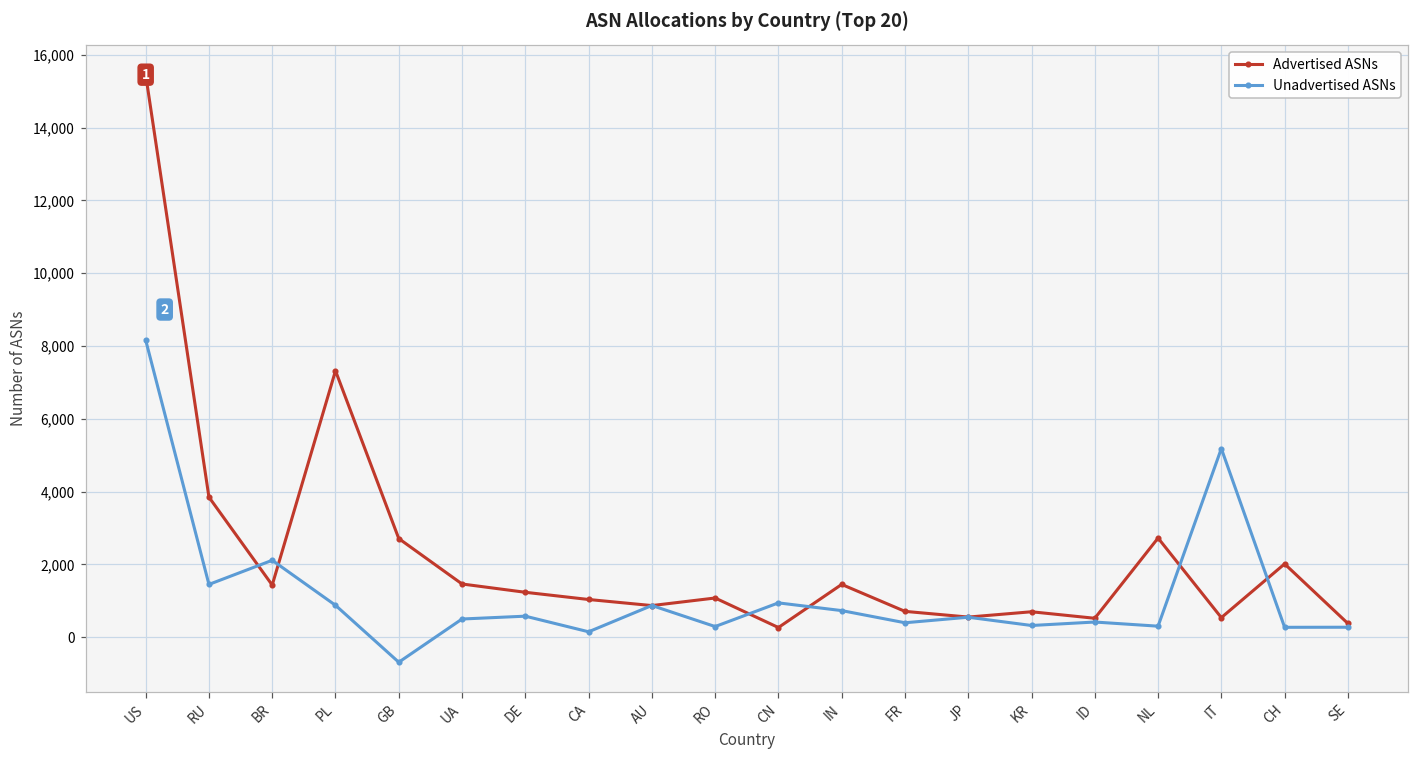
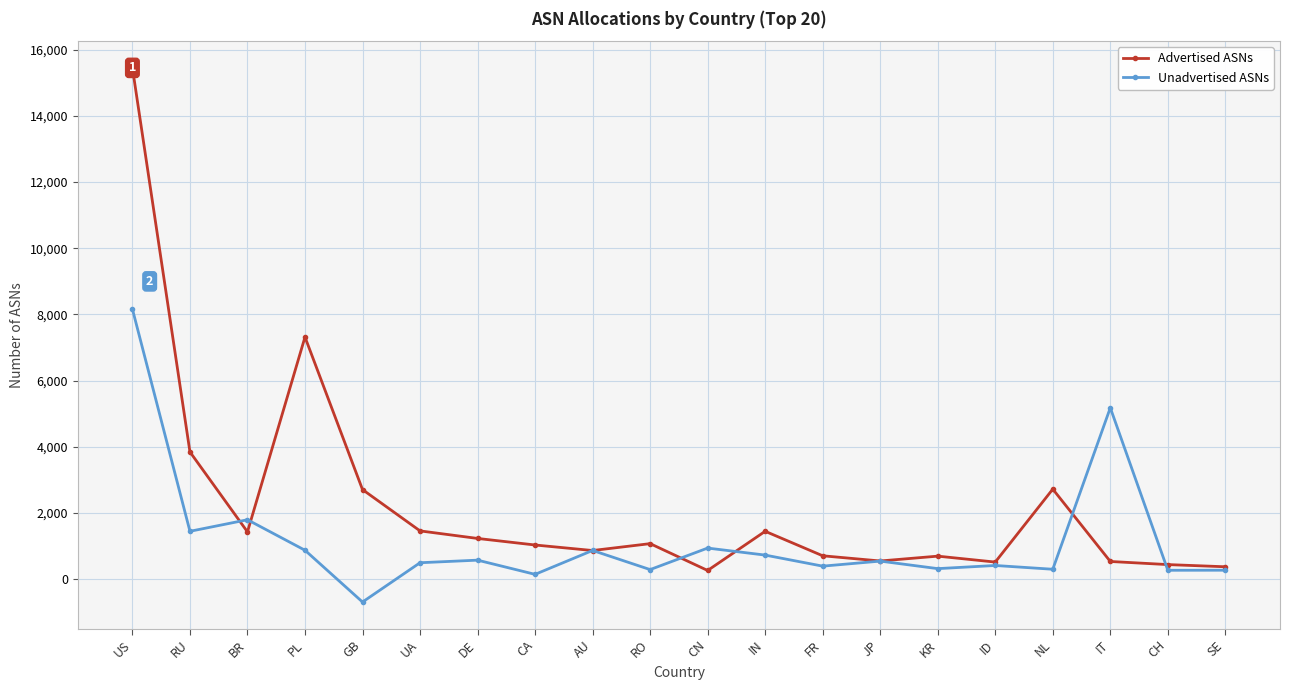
Unadvertised ASNs, BR: 2,100 -> 1,800
Advertised ASNs, CH: 2,000 -> 400
